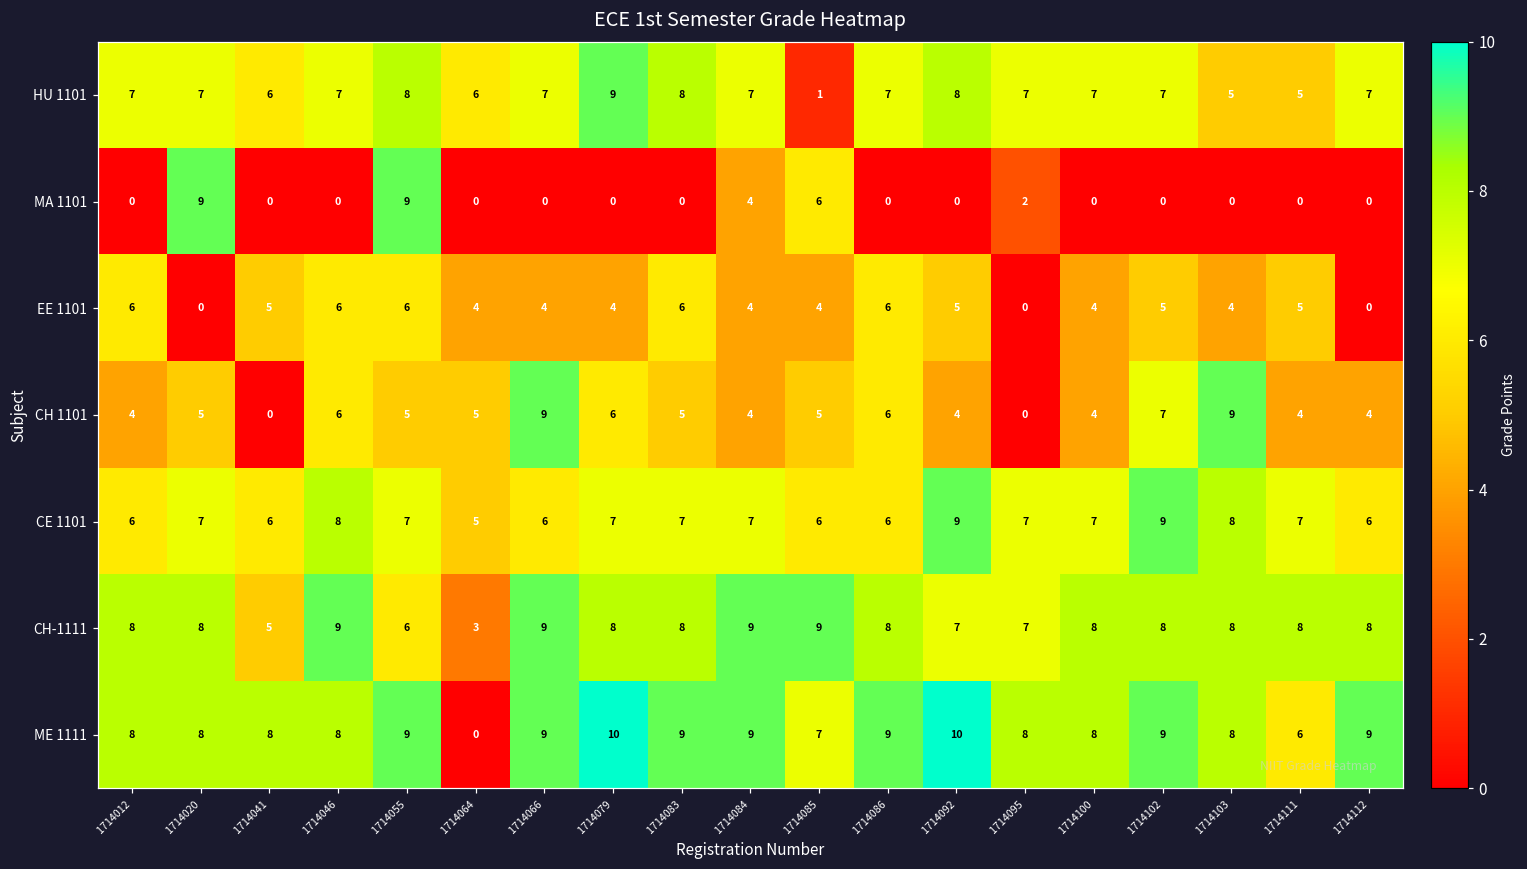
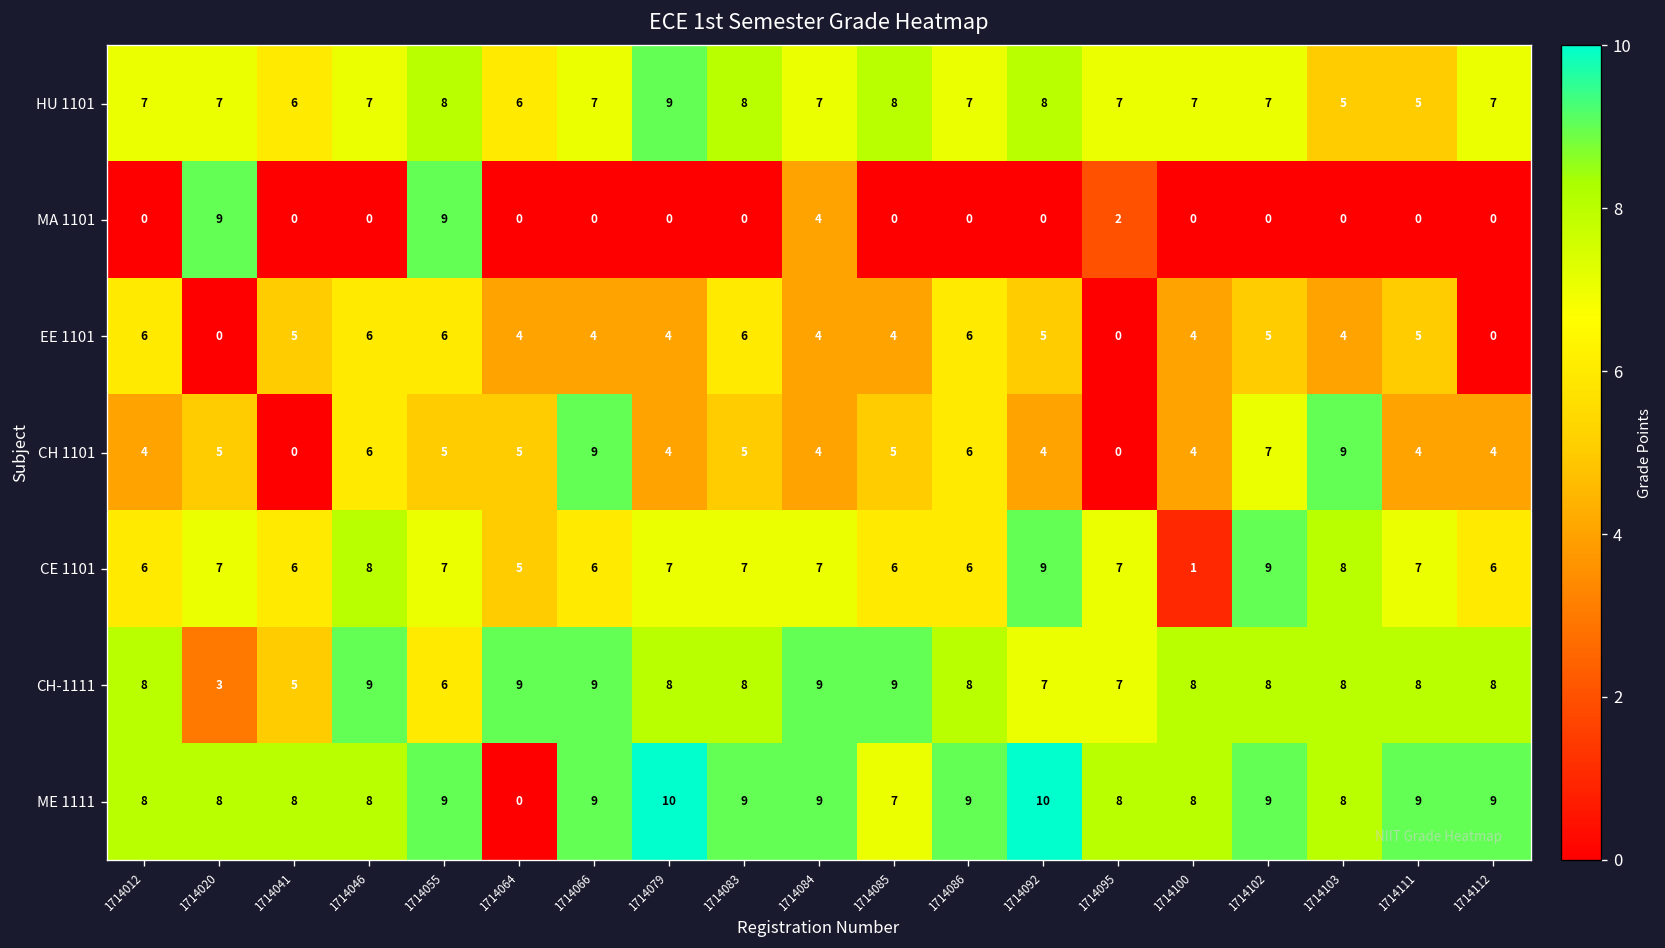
HU 1101, 1714085: 1 -> 8
MA 1101, 1714085: 6 -> 0
CH 1101, 1714079: 6 -> 4
CE 1101, 1714100: 7 -> 1
CH-1111, 1714020: 8 -> 3
CH-1111, 1714064: 3 -> 9
ME 1111, 1714111: 6 -> 9
